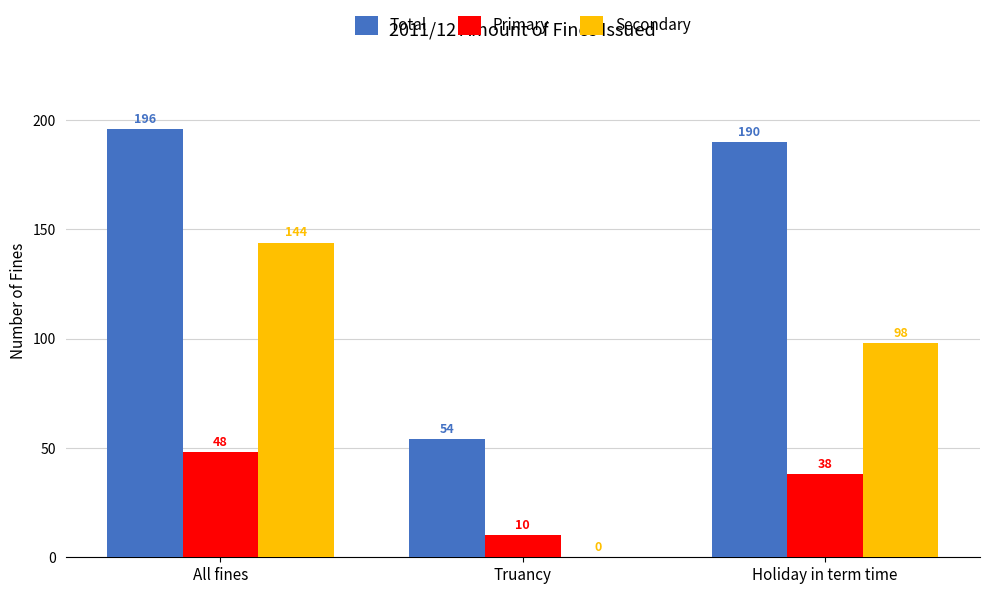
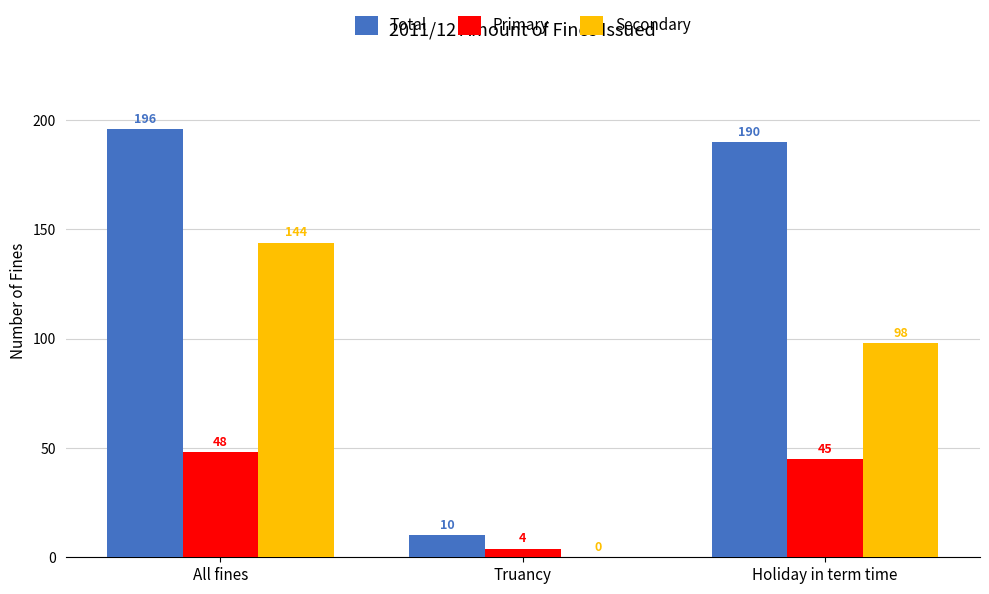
Total, Truancy: 54 -> 10
Primary, Truancy: 10 -> 4
Primary, Holiday in term time: 38 -> 45
